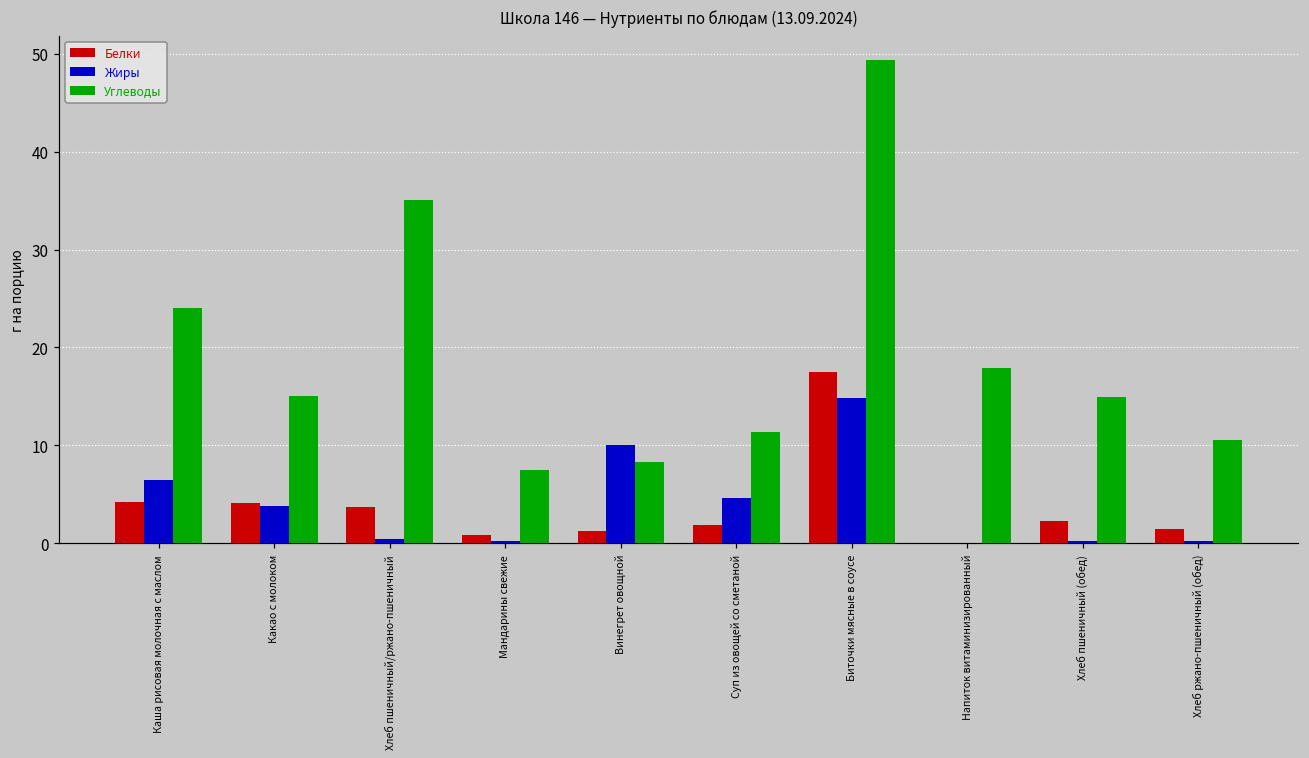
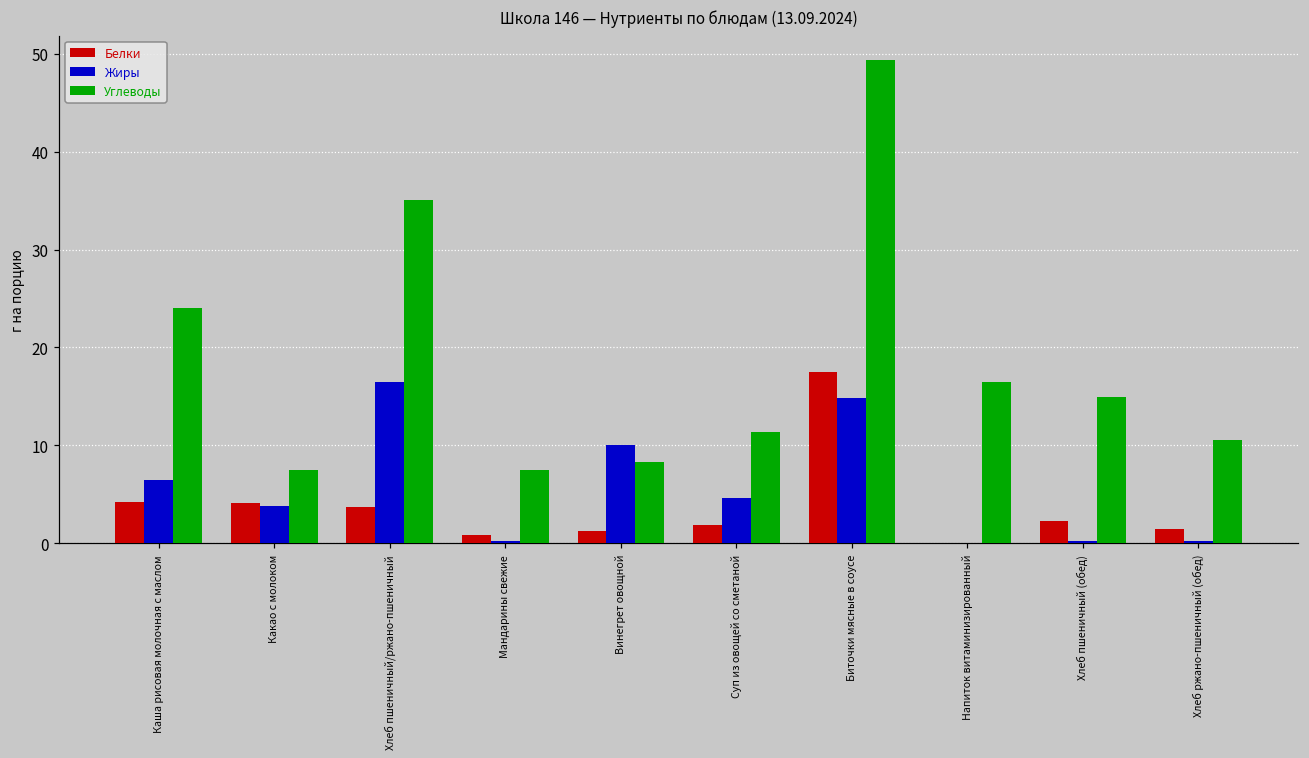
Углеводы, Какао с молоком: 15 -> 7
Жиры, Хлеб пшеничный/ржано-пшеничный: 0 -> 16
Углеводы, Напиток витаминизированный: 18 -> 16
